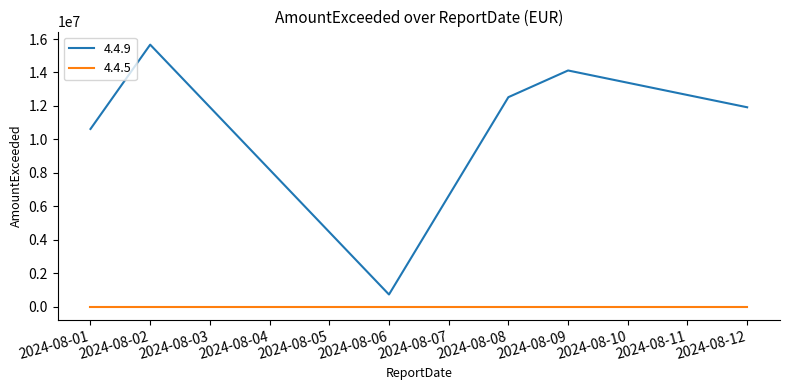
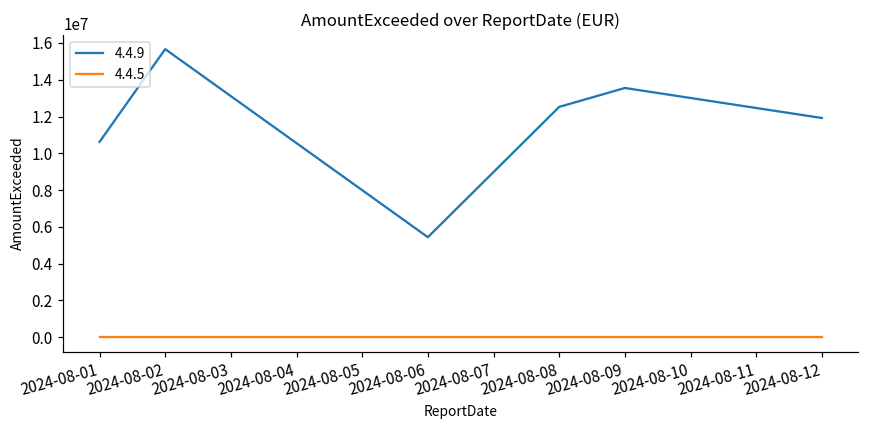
4.4.9, 2024-08-06: 700000 -> 5400000
4.4.9, 2024-08-09: 14100000 -> 13500000
